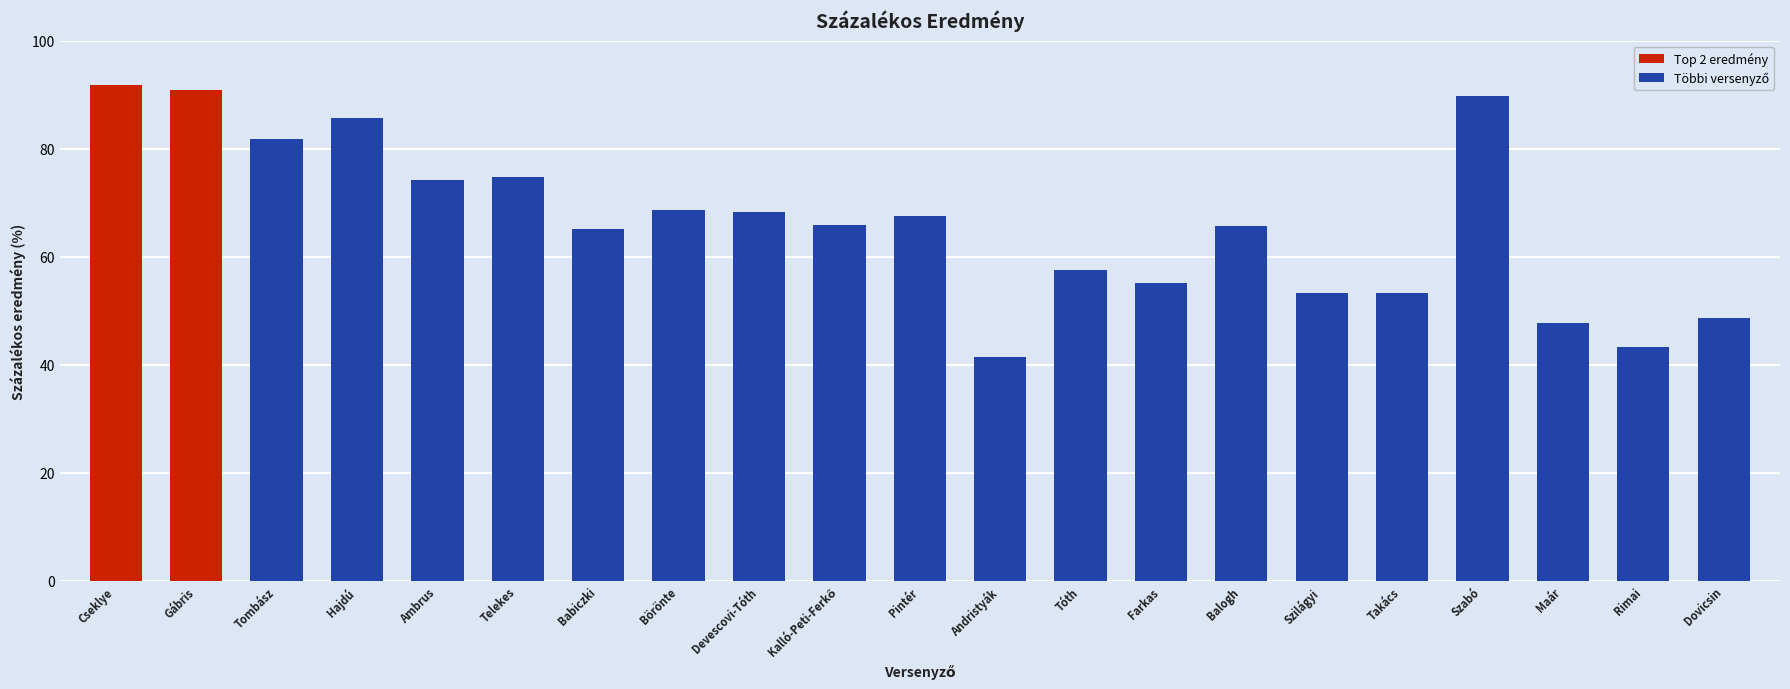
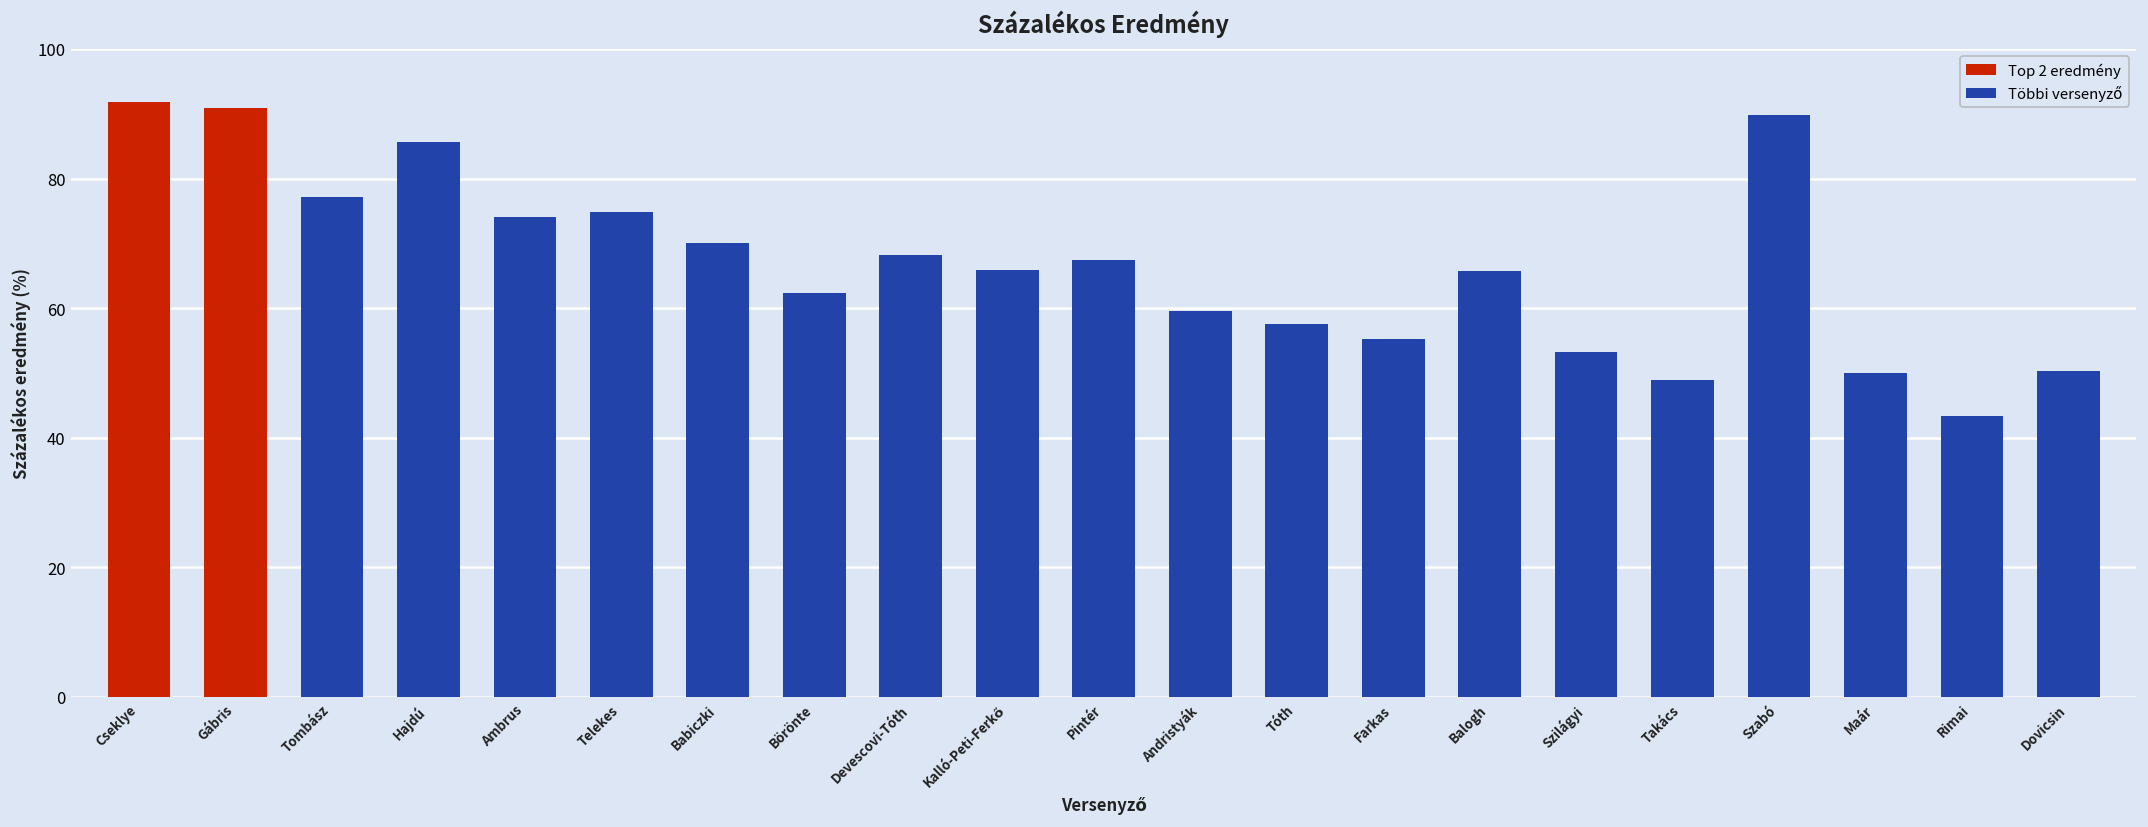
Tombász: 82 -> 77
Babiczki: 65 -> 70
Börönte: 69 -> 62
Andristyák: 42 -> 60
Takács: 53 -> 49
Maár: 48 -> 50
Dovicsin: 49 -> 50
